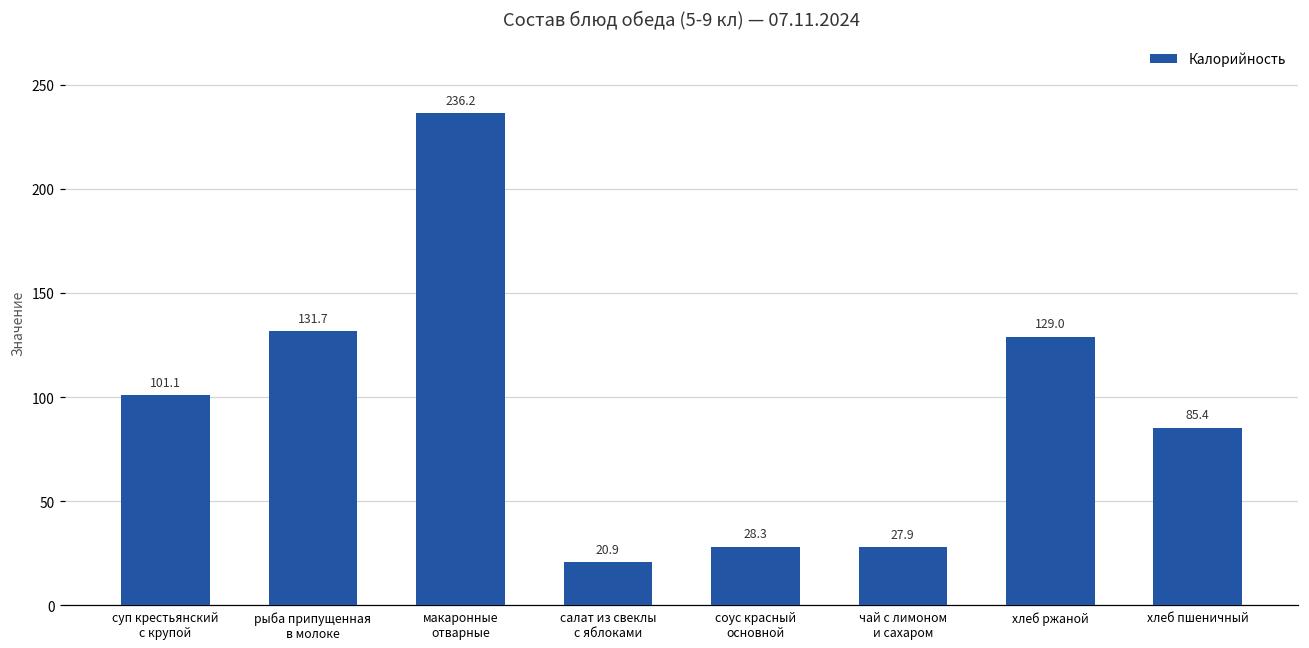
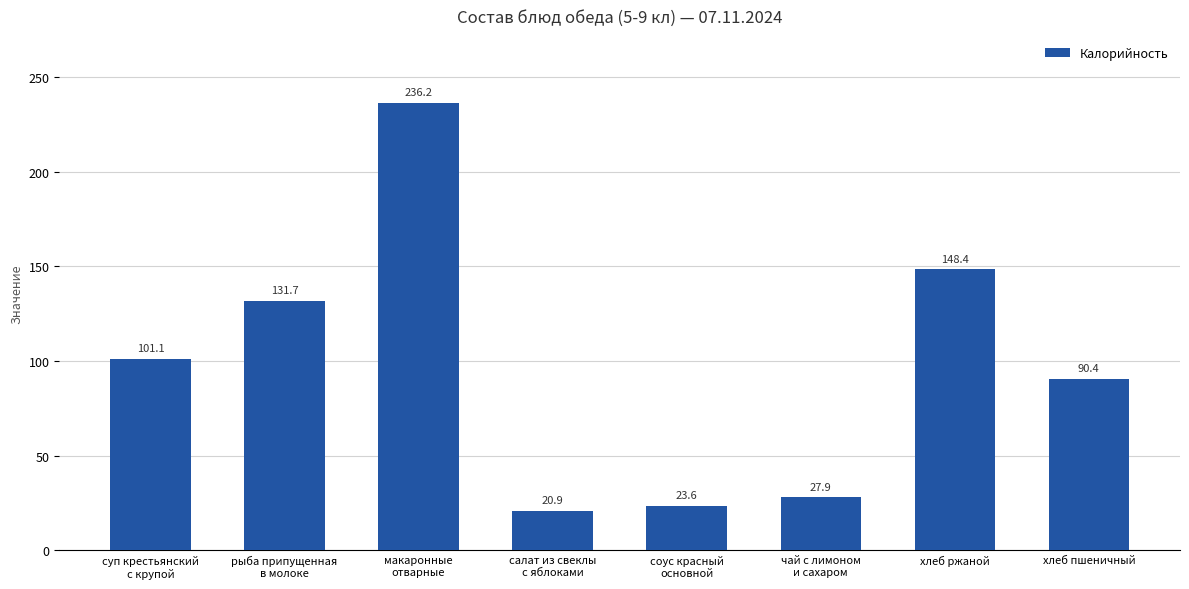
соус красный основной: 28.3 -> 23.6
хлеб ржаной: 129.0 -> 148.4
хлеб пшеничный: 85.4 -> 90.4
